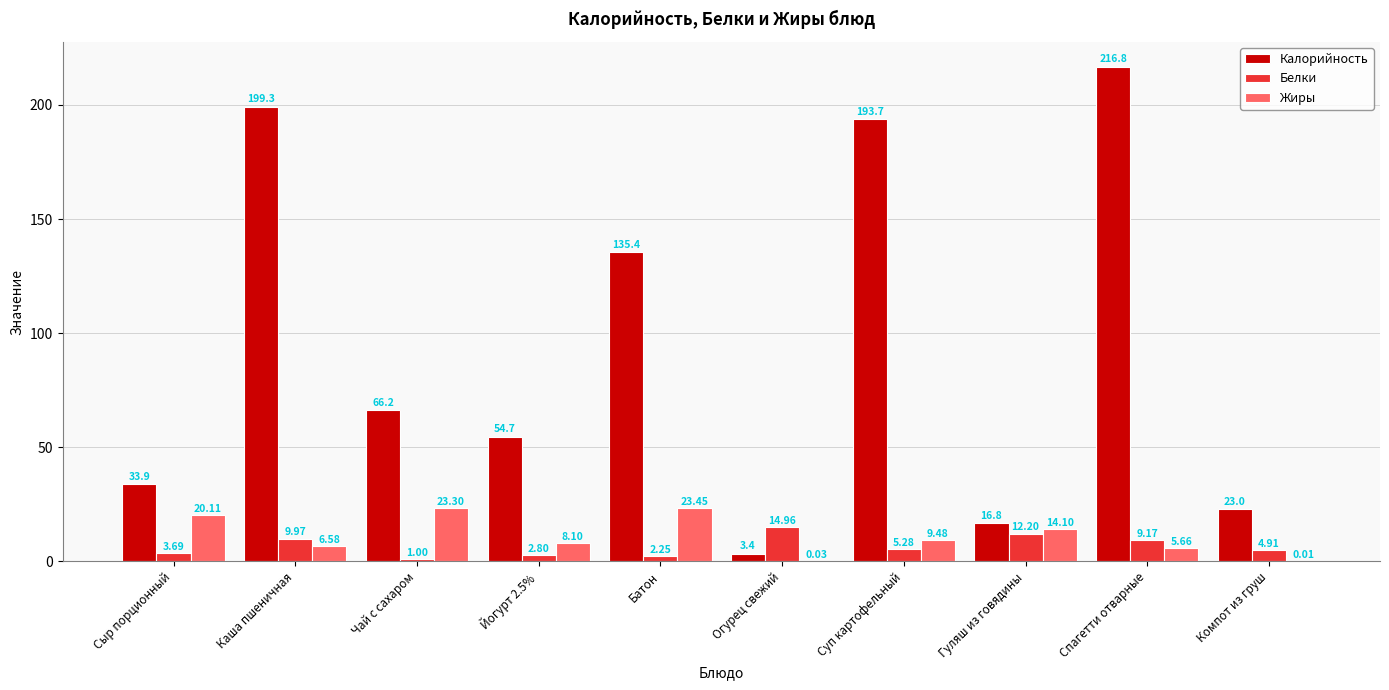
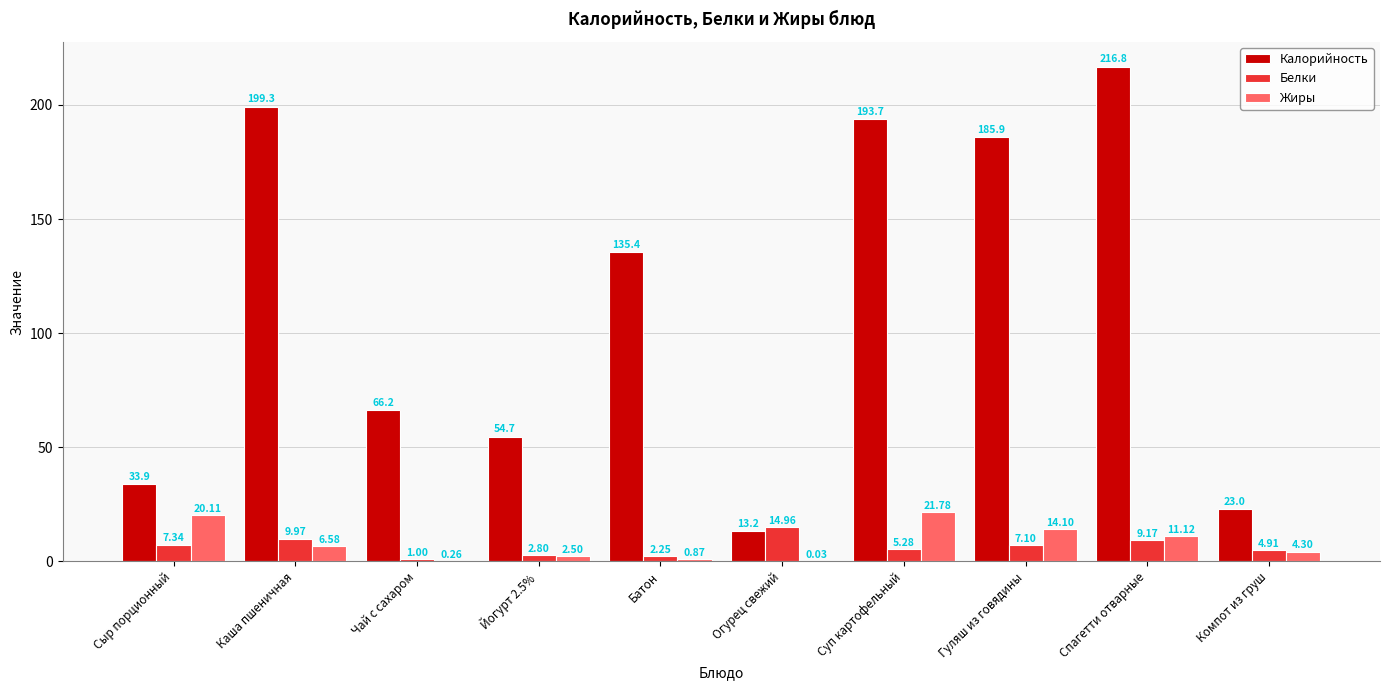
Белки, Сыр порционный: 3.69 -> 7.34
Жиры, Чай с сахаром: 23.30 -> 0.26
Жиры, Йогурт 2.5%: 8.10 -> 2.50
Жиры, Батон: 23.45 -> 0.87
Калорийность, Огурец свежий: 3.4 -> 13.2
Жиры, Суп картофельный: 9.48 -> 21.78
Калорийность, Гуляш из говядины: 16.8 -> 185.9
Белки, Гуляш из говядины: 12.20 -> 7.10
Жиры, Спагетти отварные: 5.66 -> 11.12
Жиры, Компот из груш: 0.01 -> 4.30
